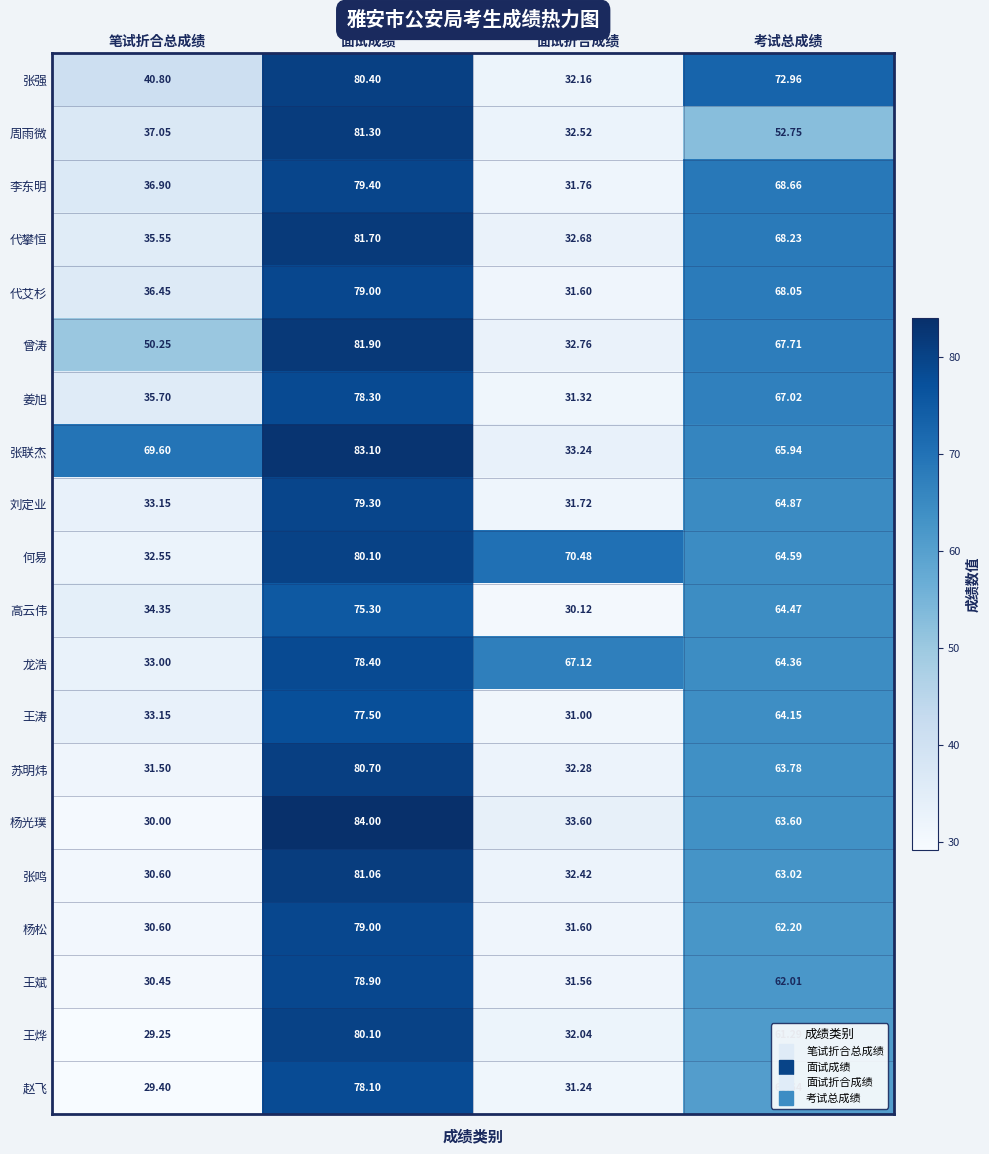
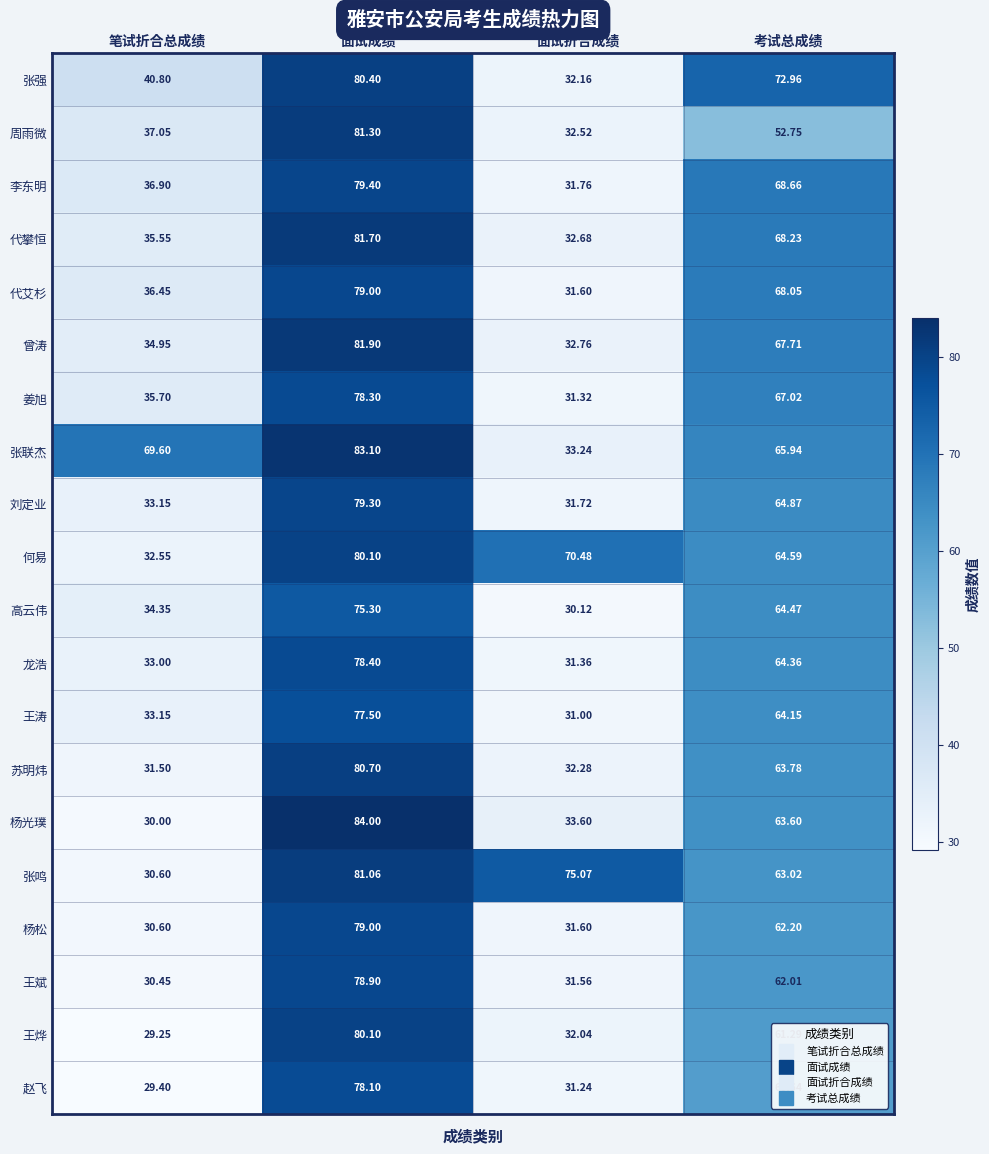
曾涛, 笔试折合总成绩: 50.25 -> 34.95
龙浩, 面试折合成绩: 67.12 -> 31.36
张鸣, 面试折合成绩: 32.42 -> 75.07
